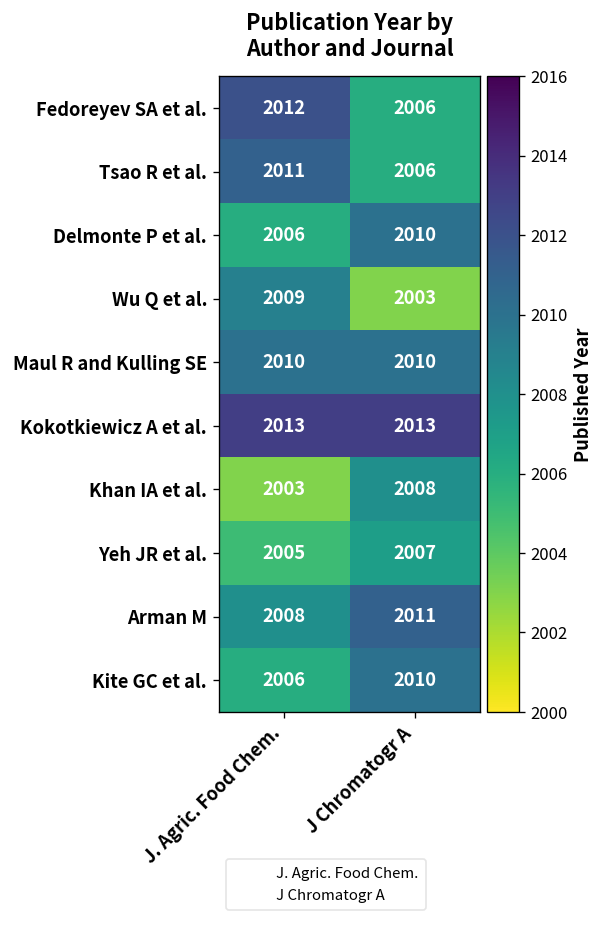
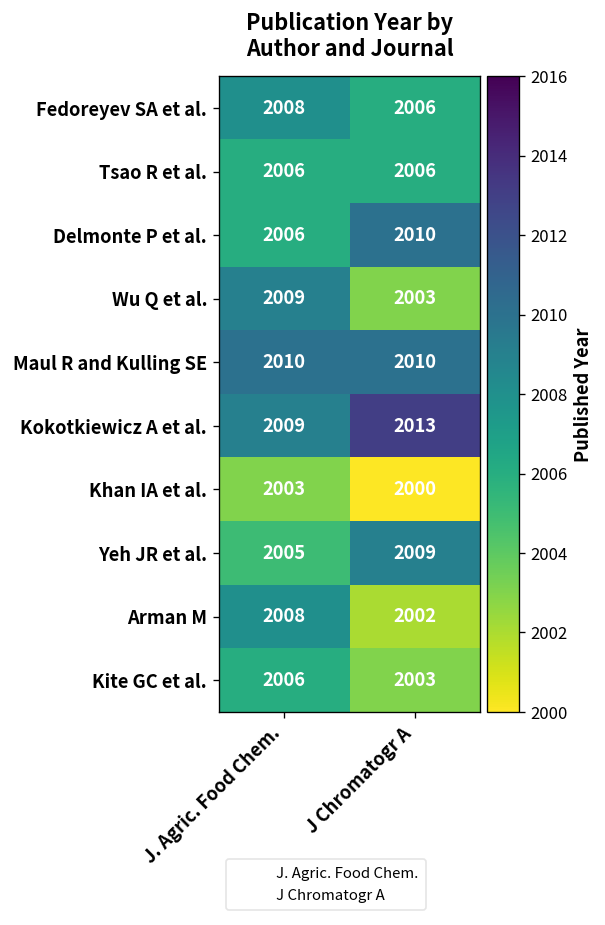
Fedoreyev SA et al., J. Agric. Food Chem.: 2012 -> 2008
Tsao R et al., J. Agric. Food Chem.: 2011 -> 2006
Kokotkiewicz A et al., J. Agric. Food Chem.: 2013 -> 2009
Khan IA et al., J Chromatogr A: 2008 -> 2000
Yeh JR et al., J Chromatogr A: 2007 -> 2009
Arman M, J Chromatogr A: 2011 -> 2002
Kite GC et al., J Chromatogr A: 2010 -> 2003
